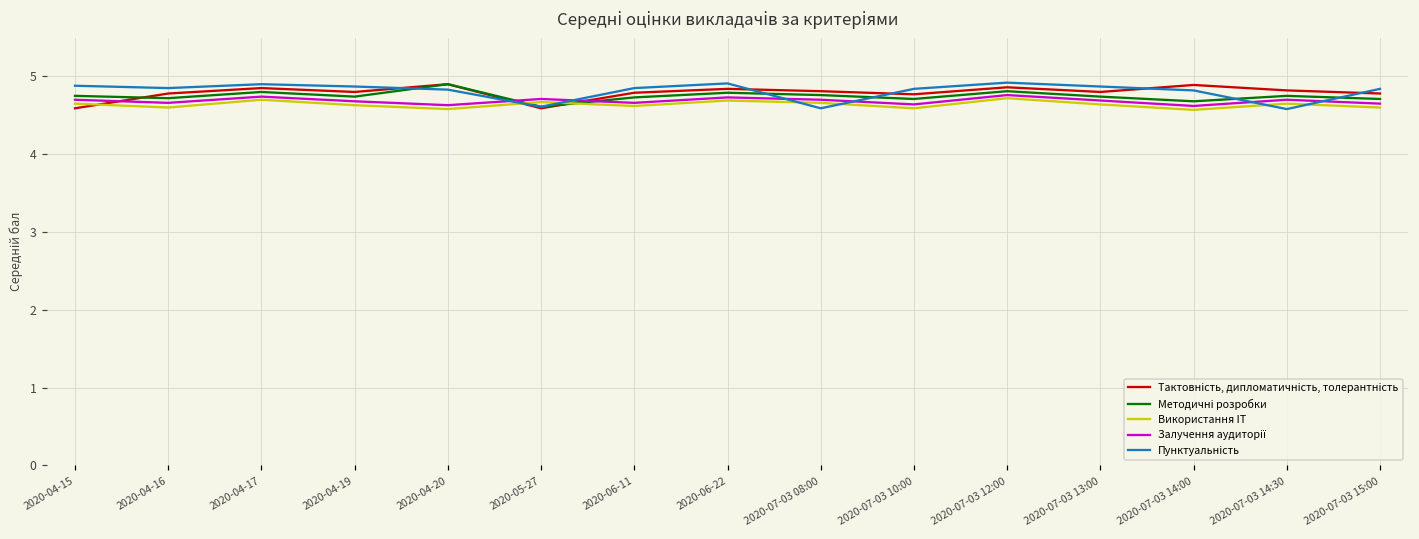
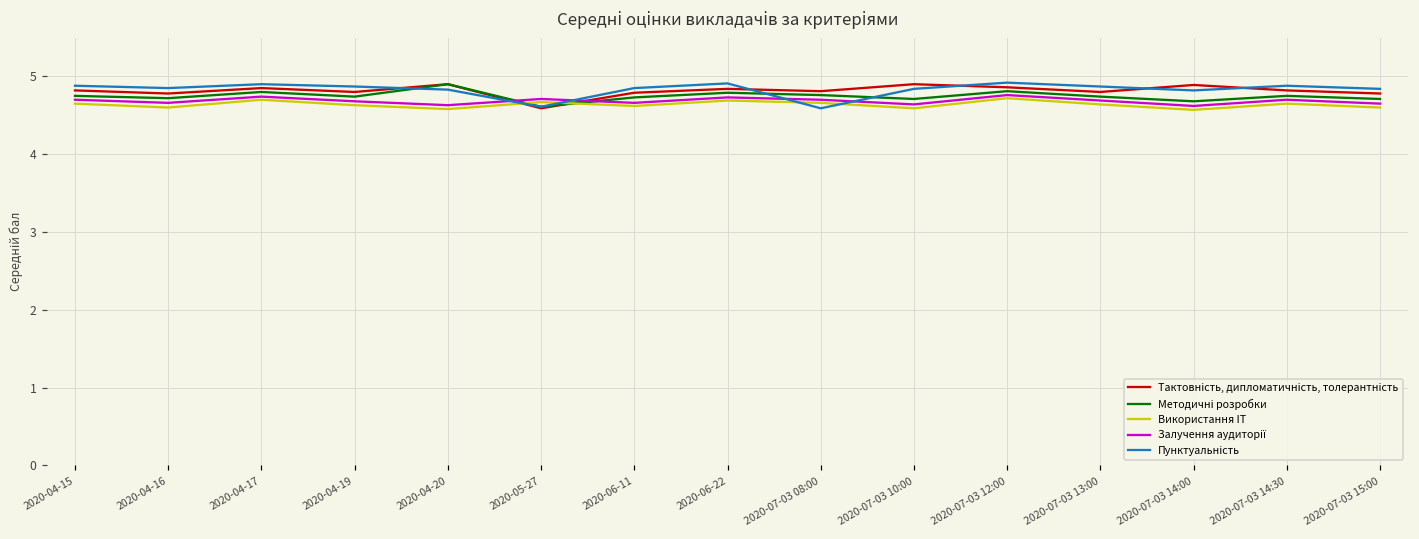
Тактовність, дипломатичність, толерантність, 2020-04-15: 4.6 -> 4.8
Тактовність, дипломатичність, толерантність, 2020-07-03 10:00: 4.8 -> 4.9
Пунктуальність, 2020-07-03 14:30: 4.6 -> 4.9
